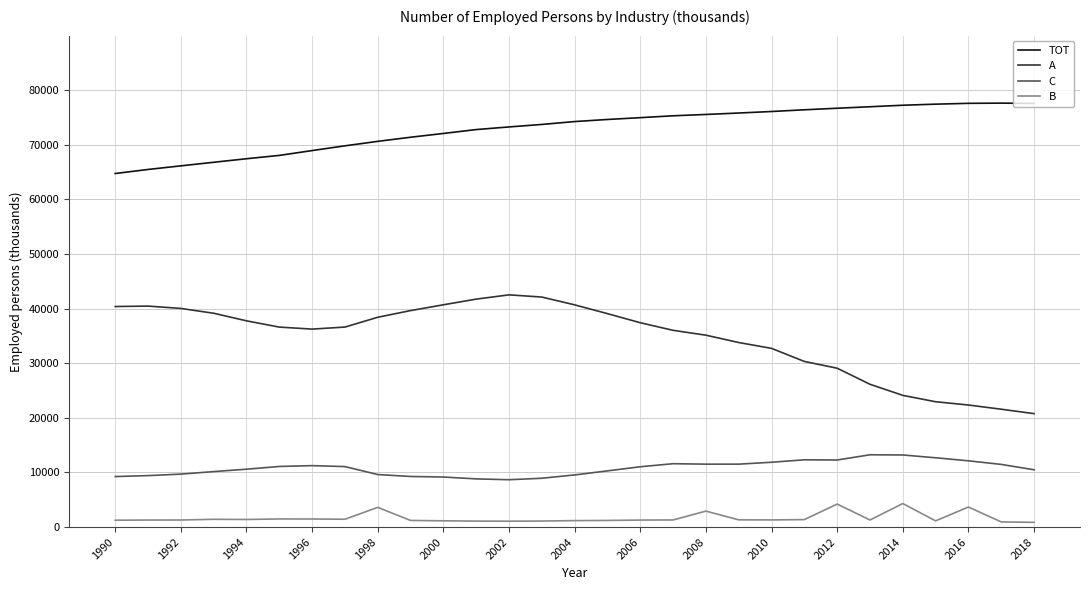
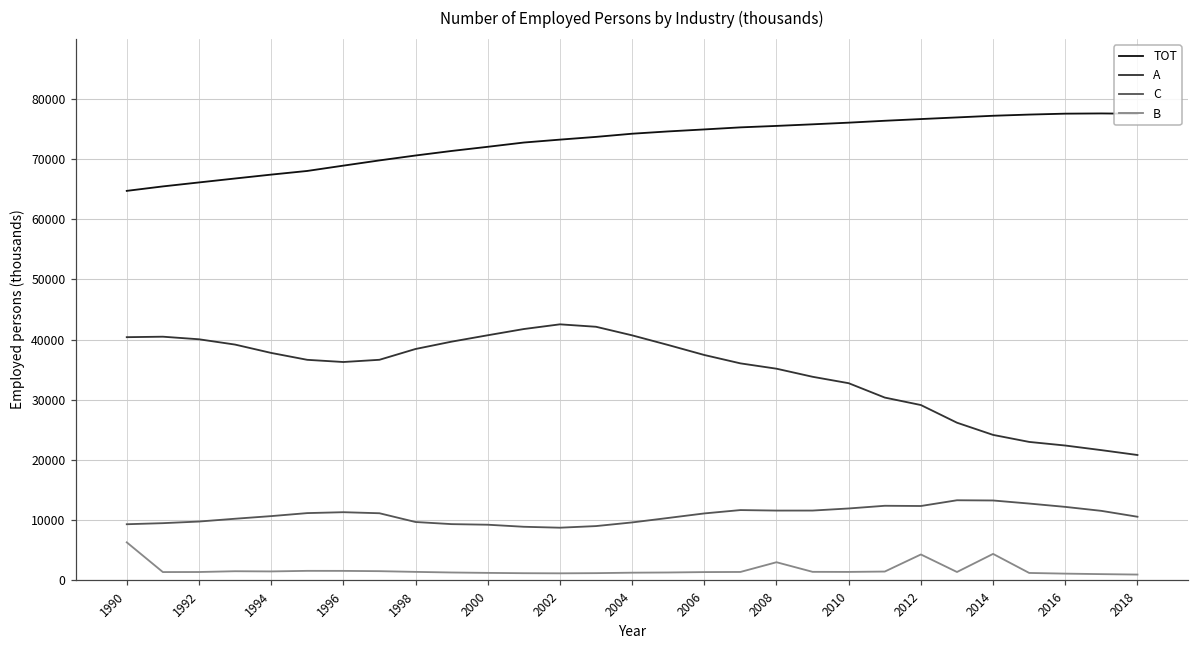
B, 1990: 1000 -> 6000
B, 1998: 4000 -> 1000
B, 2016: 4000 -> 1000
